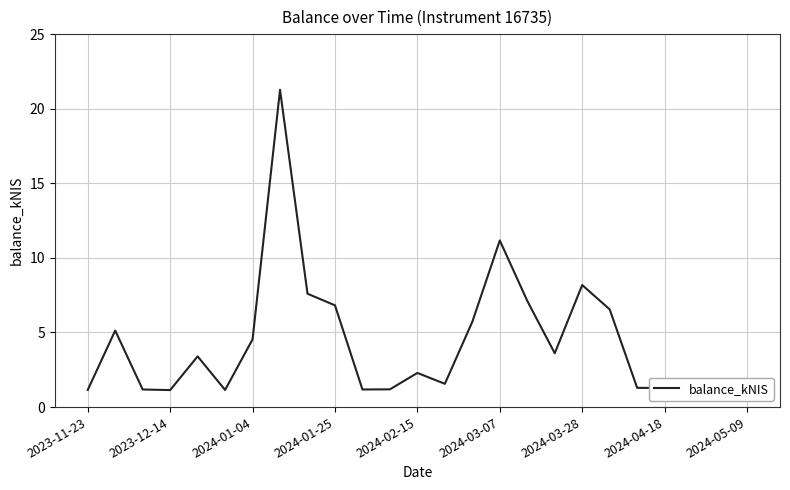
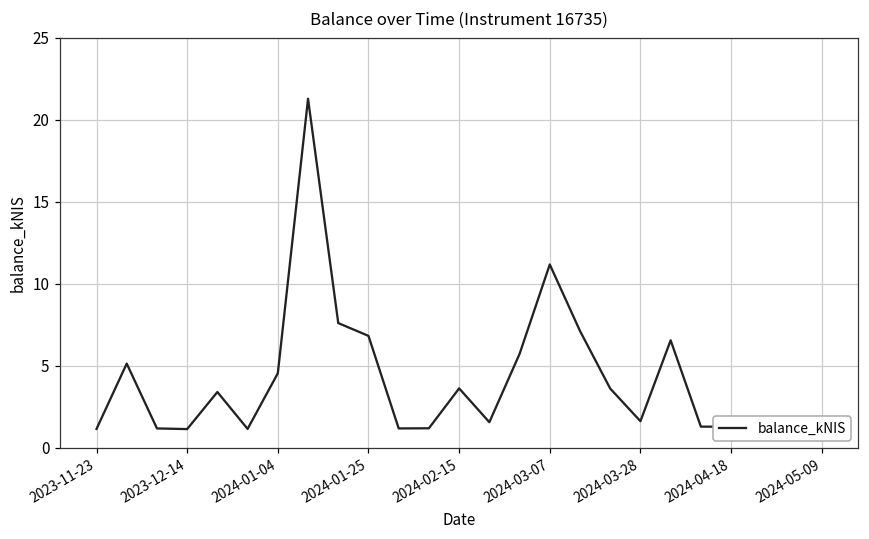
2024-02-15: 2.3 -> 3.6
2024-03-28: 8.2 -> 1.6
